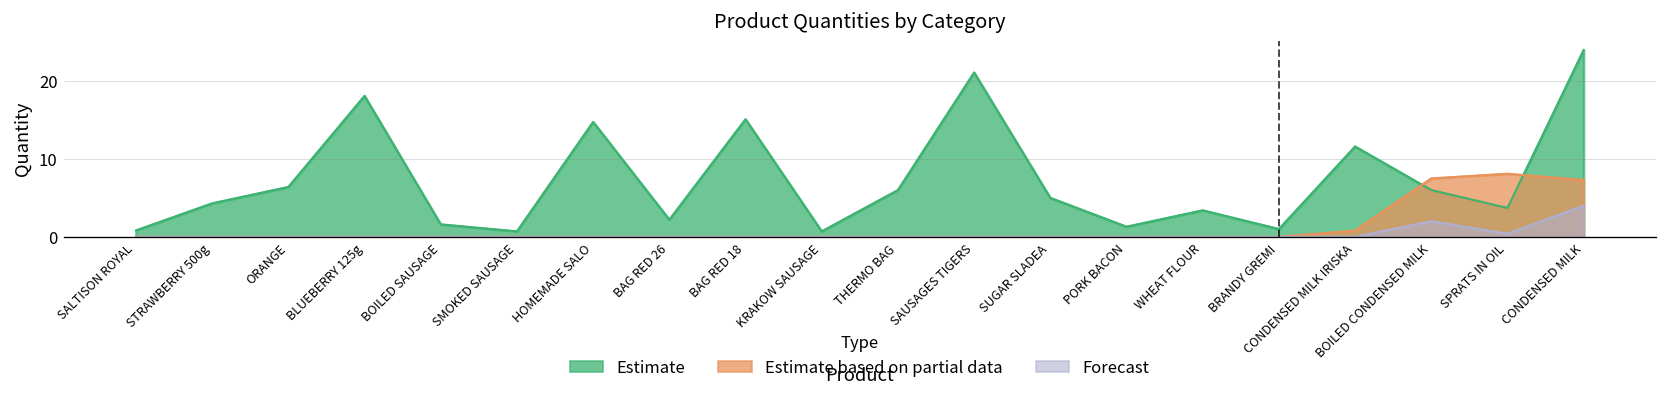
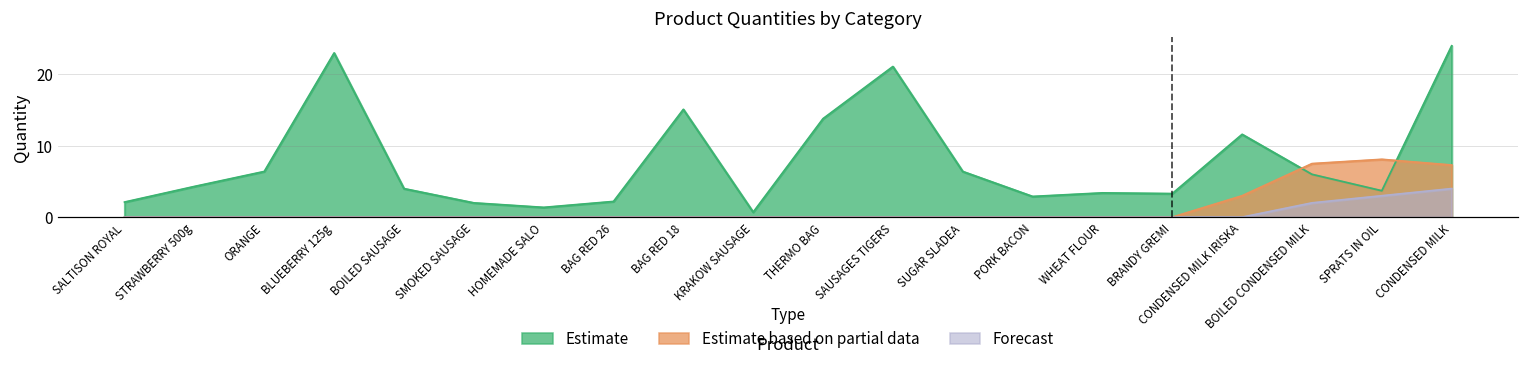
Estimate, SALTISON ROYAL: 1 -> 2
Estimate, BLUEBERRY 125g: 18 -> 23
Estimate, BOILED SAUSAGE: 2 -> 4
Estimate, SMOKED SAUSAGE: 1 -> 2
Estimate, HOMEMADE SALO: 15 -> 1
Estimate, THERMO BAG: 6 -> 14
Estimate, SUGAR SLADEA: 5 -> 6
Estimate, PORK BACON: 1 -> 3
Estimate, BRANDY GREMI: 1 -> 3
Estimate based on partial data, CONDENSED MILK IRISKA: 1 -> 3
Forecast, SPRATS IN OIL: 0 -> 3
